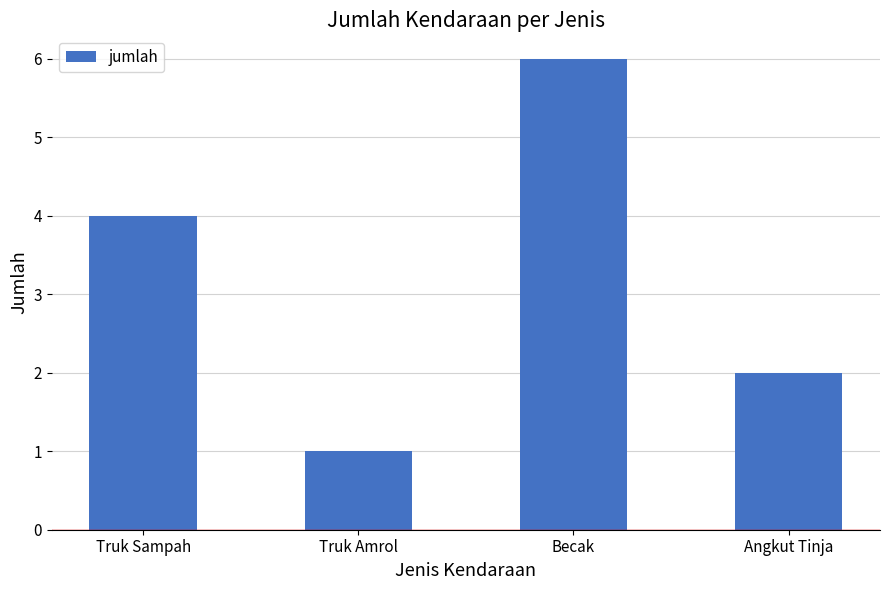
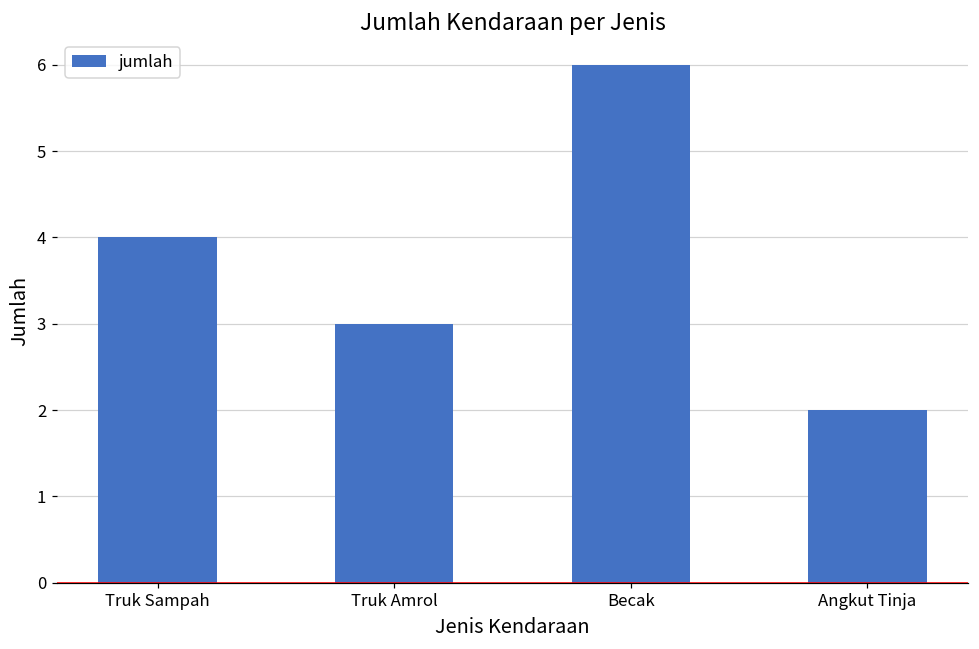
Truk Amrol: 1 -> 3
